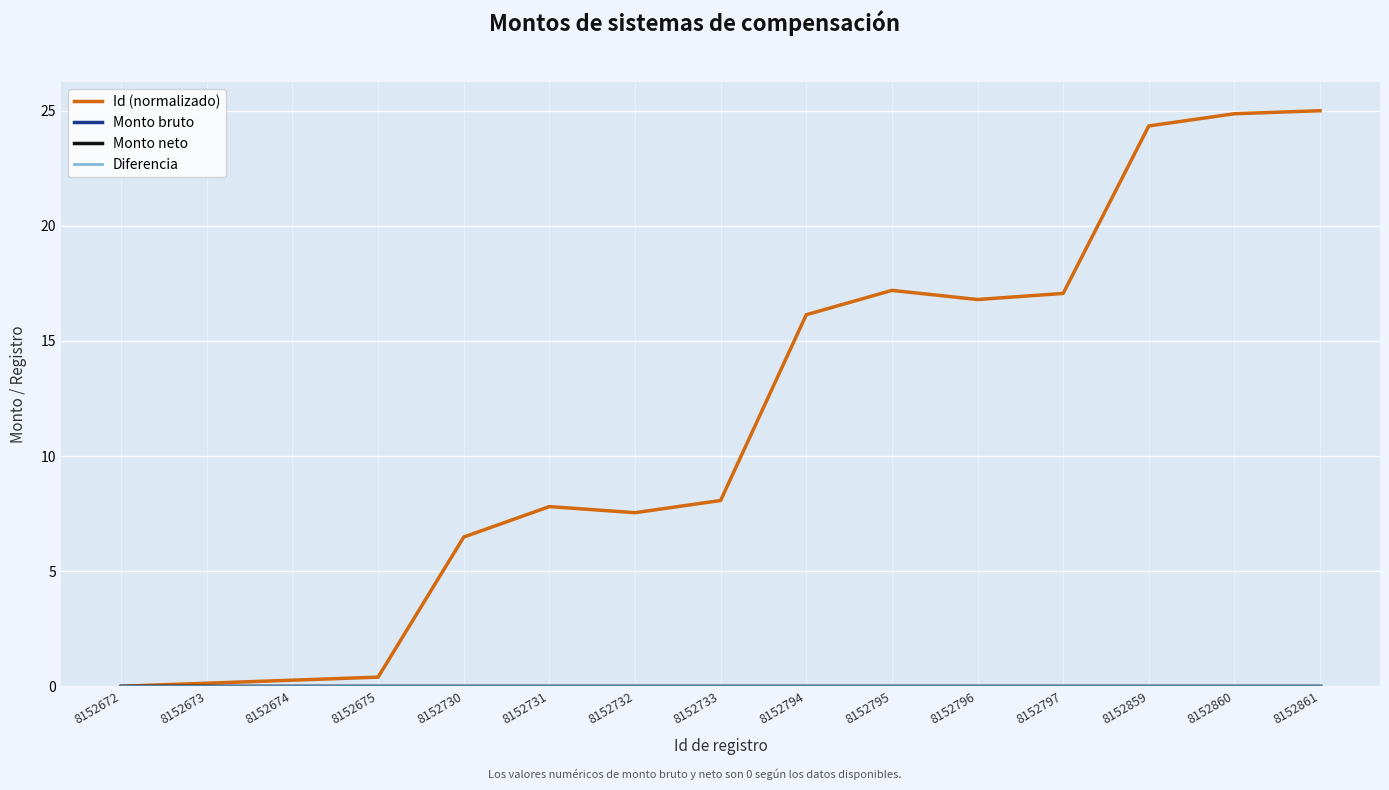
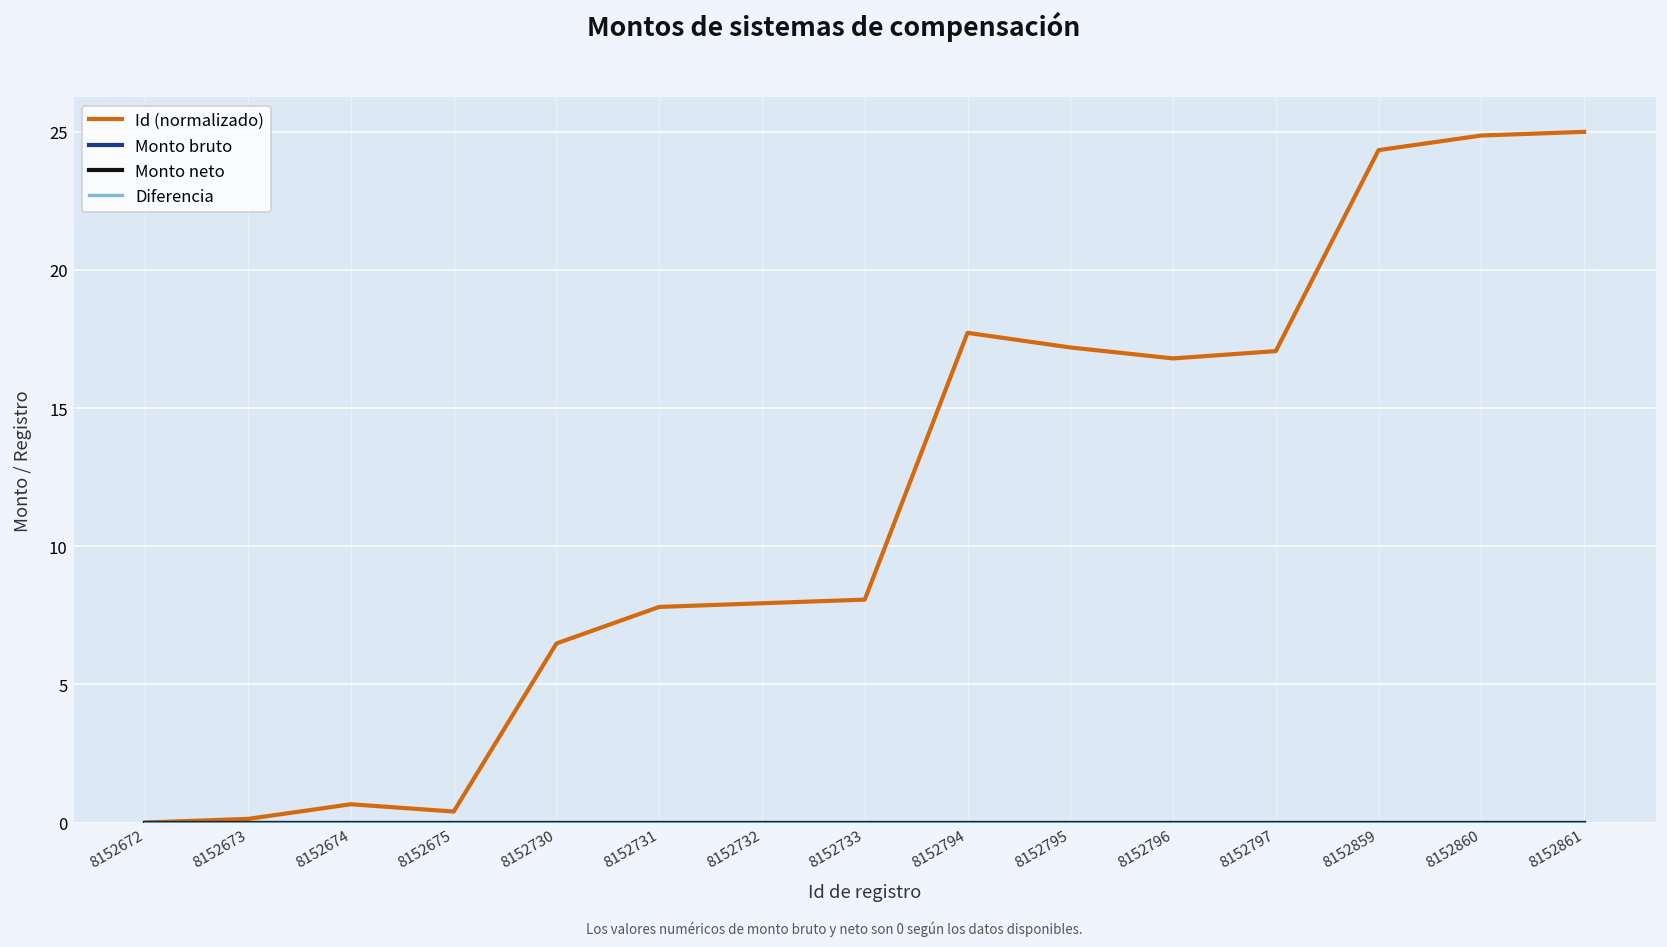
Id (normalizado), 8152674: 0.3 -> 0.7
Id (normalizado), 8152732: 7.5 -> 7.9
Id (normalizado), 8152794: 16.1 -> 17.7
